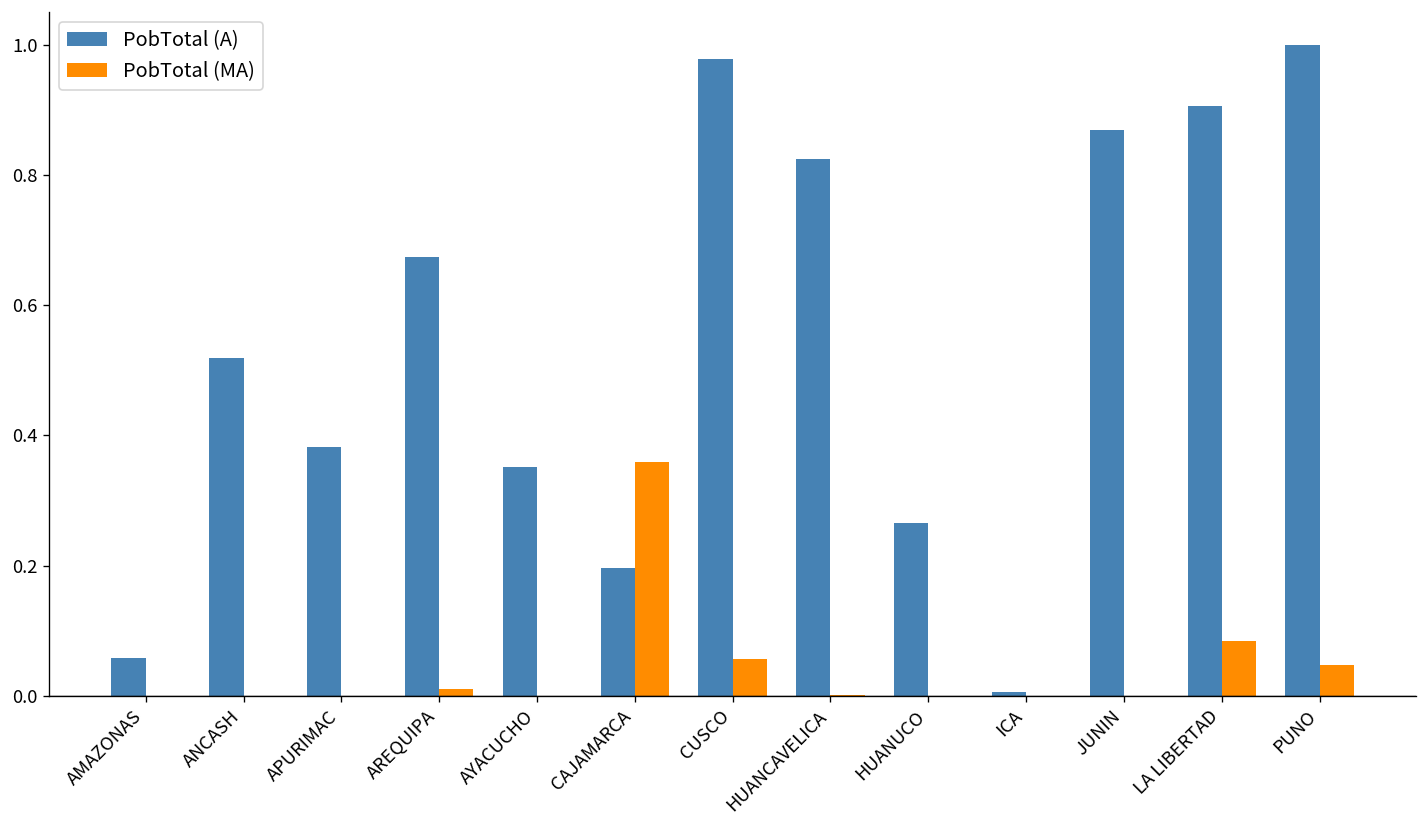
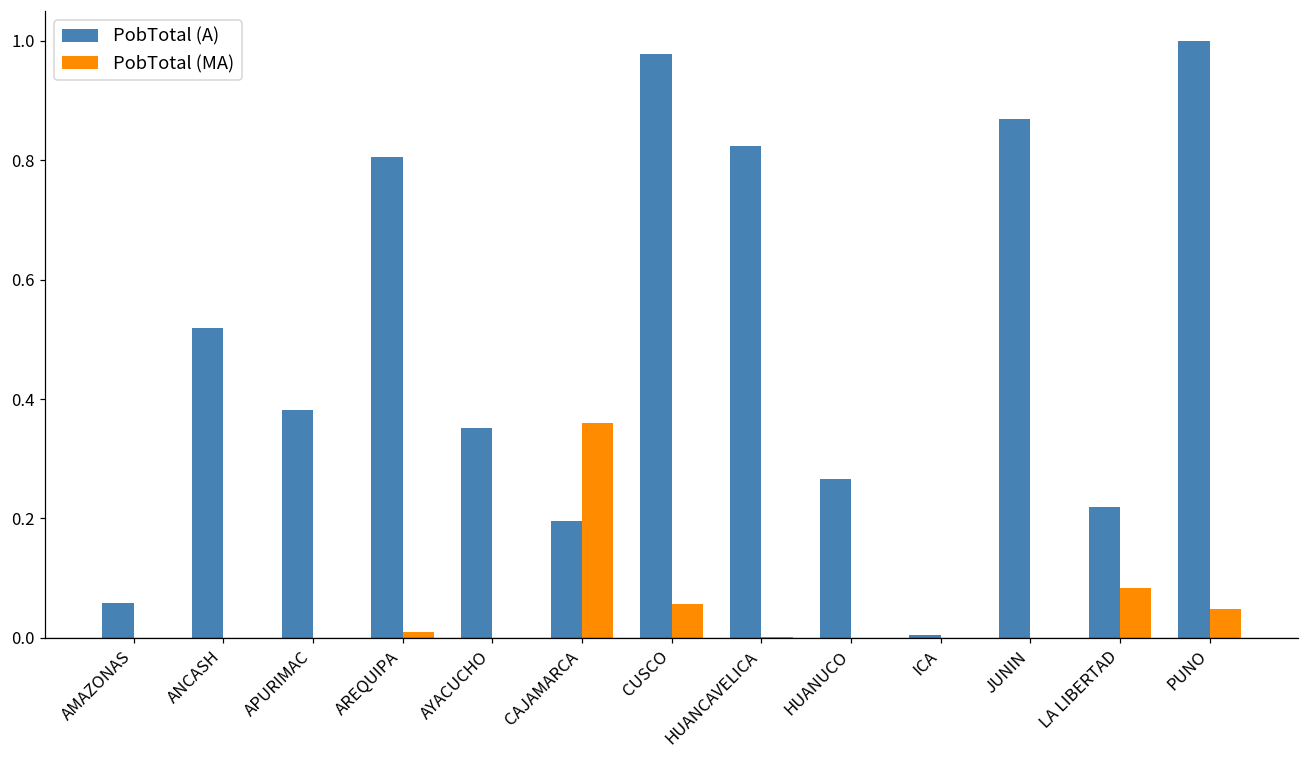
PobTotal (A), AREQUIPA: 0.67 -> 0.81
PobTotal (A), LA LIBERTAD: 0.91 -> 0.22
